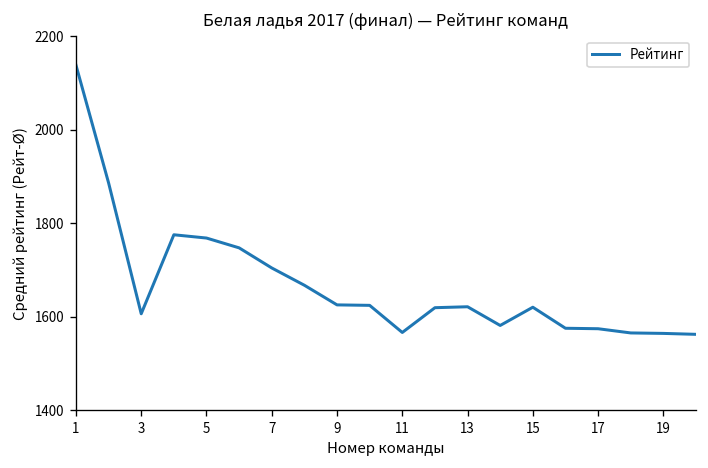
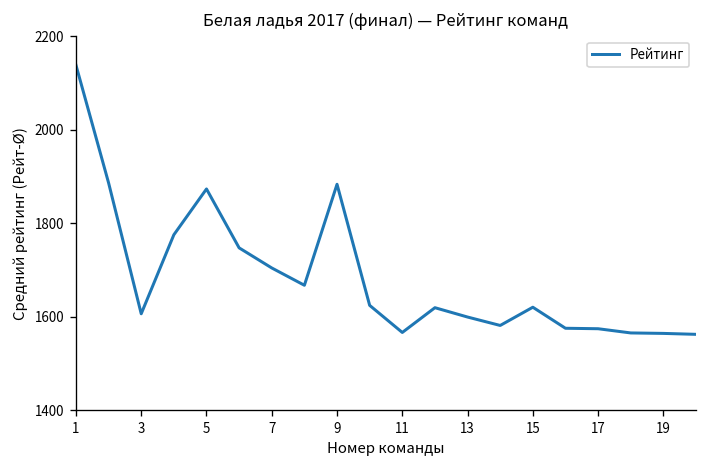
5: 1770 -> 1870
9: 1630 -> 1880
13: 1620 -> 1600
